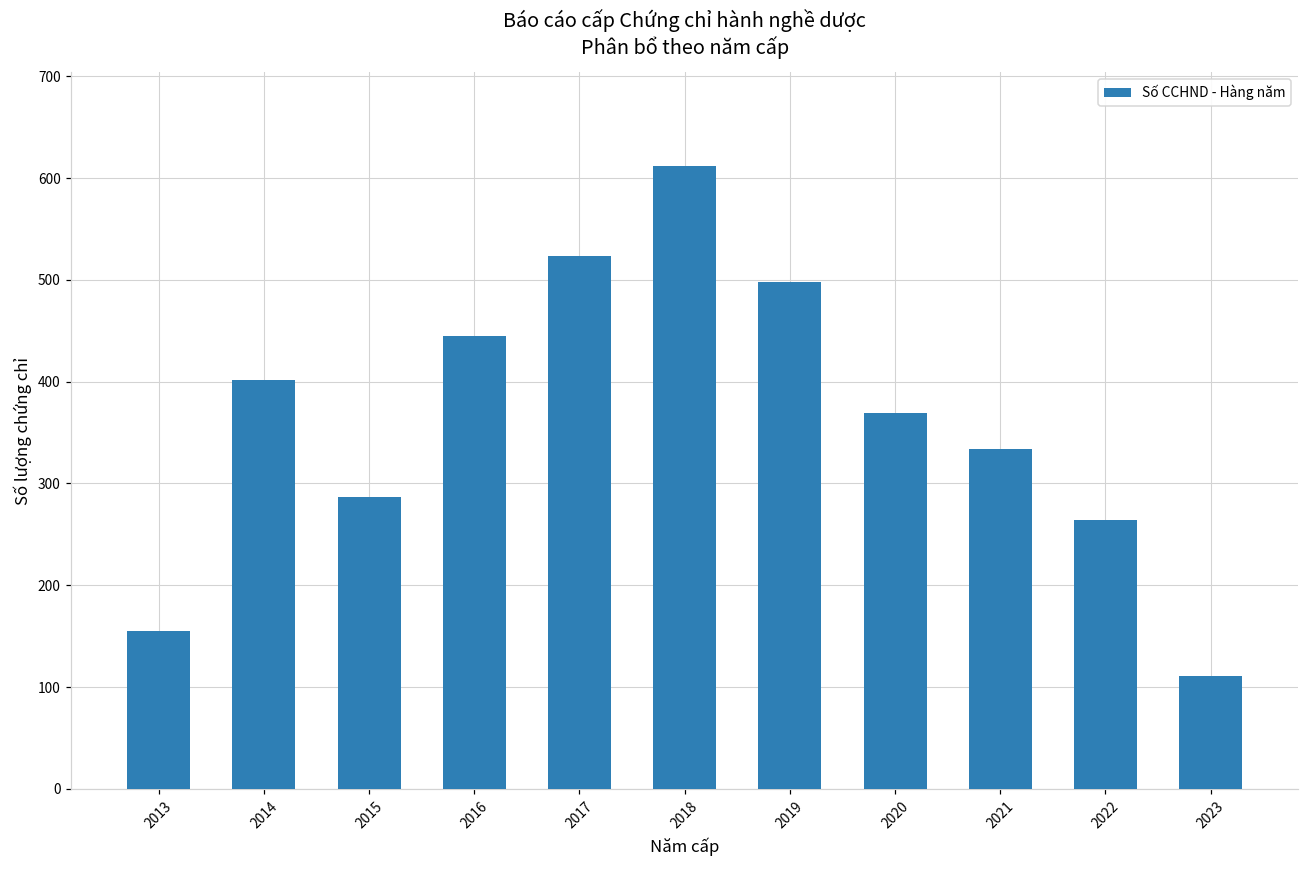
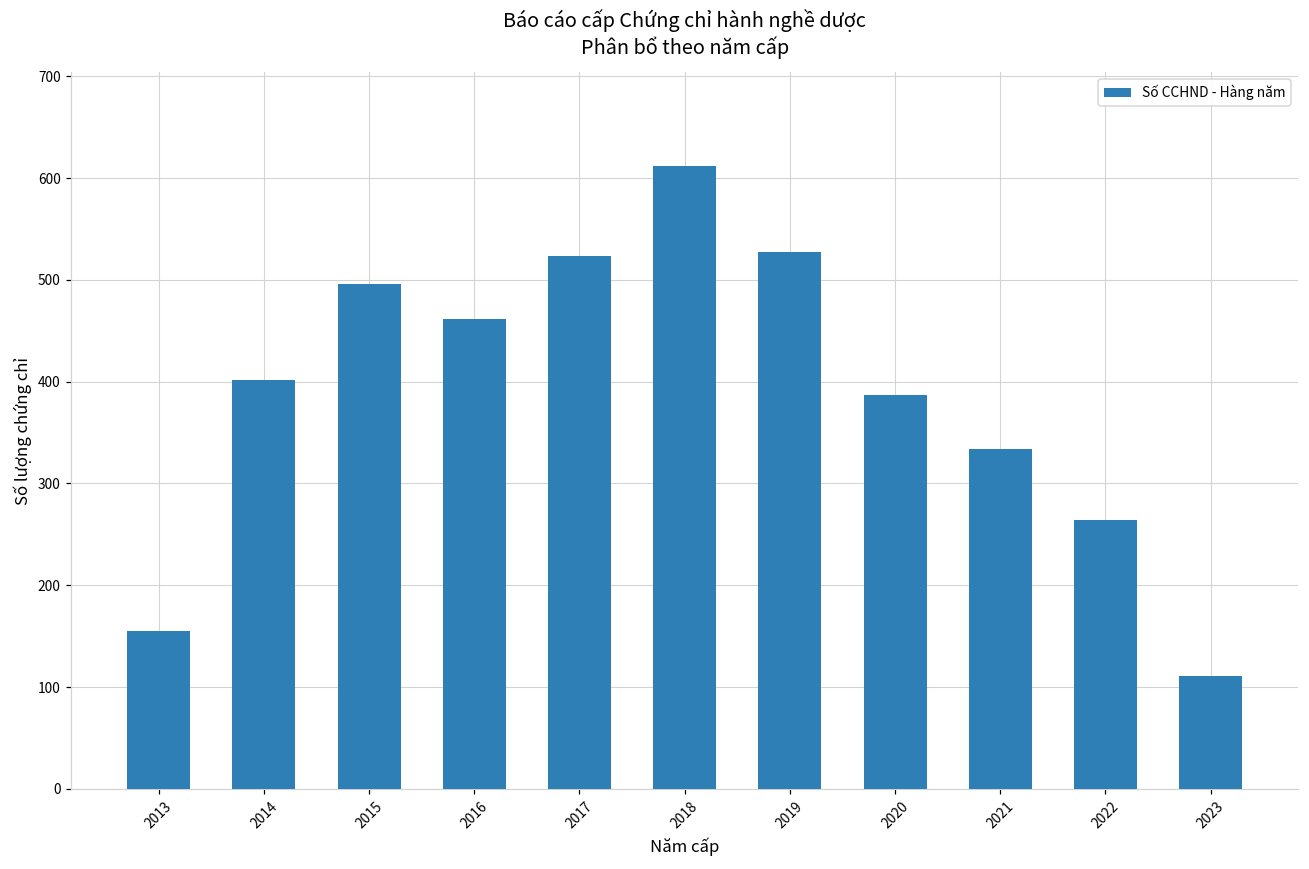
2015: 290 -> 500
2016: 450 -> 460
2019: 500 -> 530
2020: 370 -> 390
